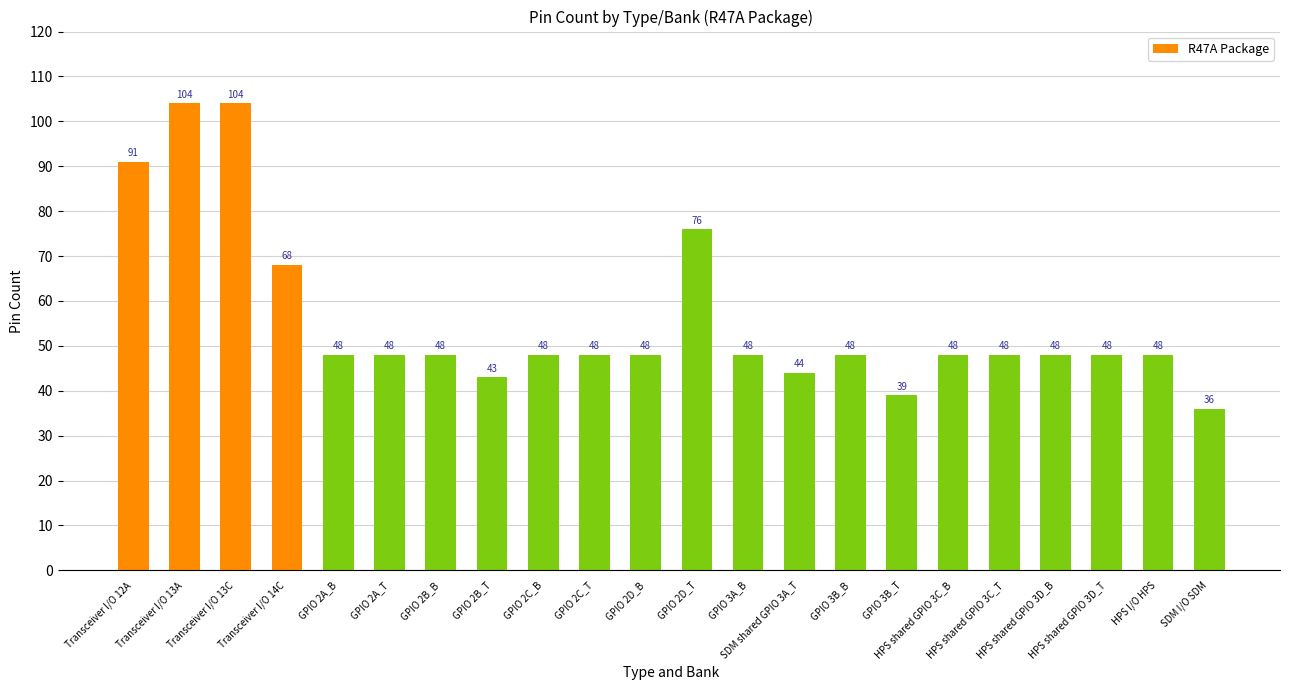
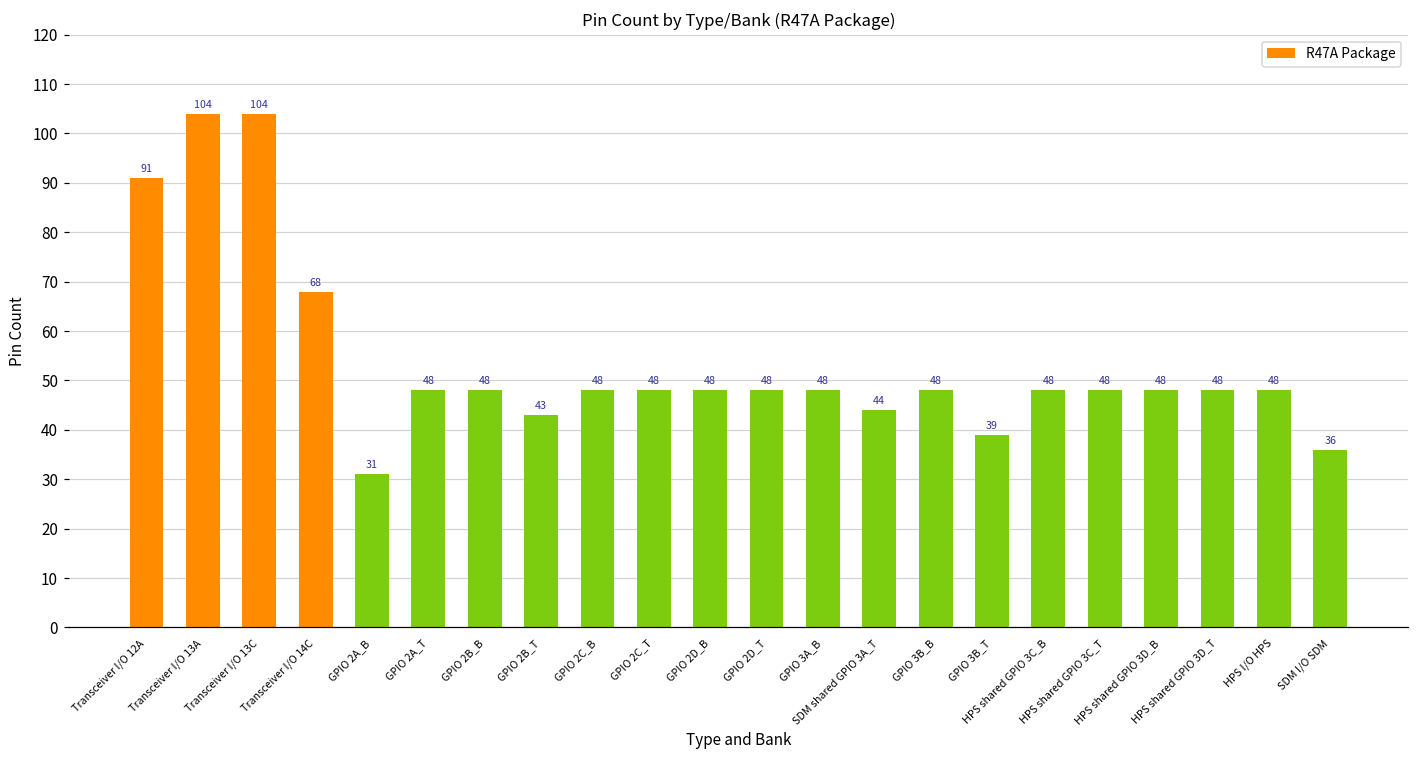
GPIO 2A_B: 48 -> 31
GPIO 2D_T: 76 -> 48
